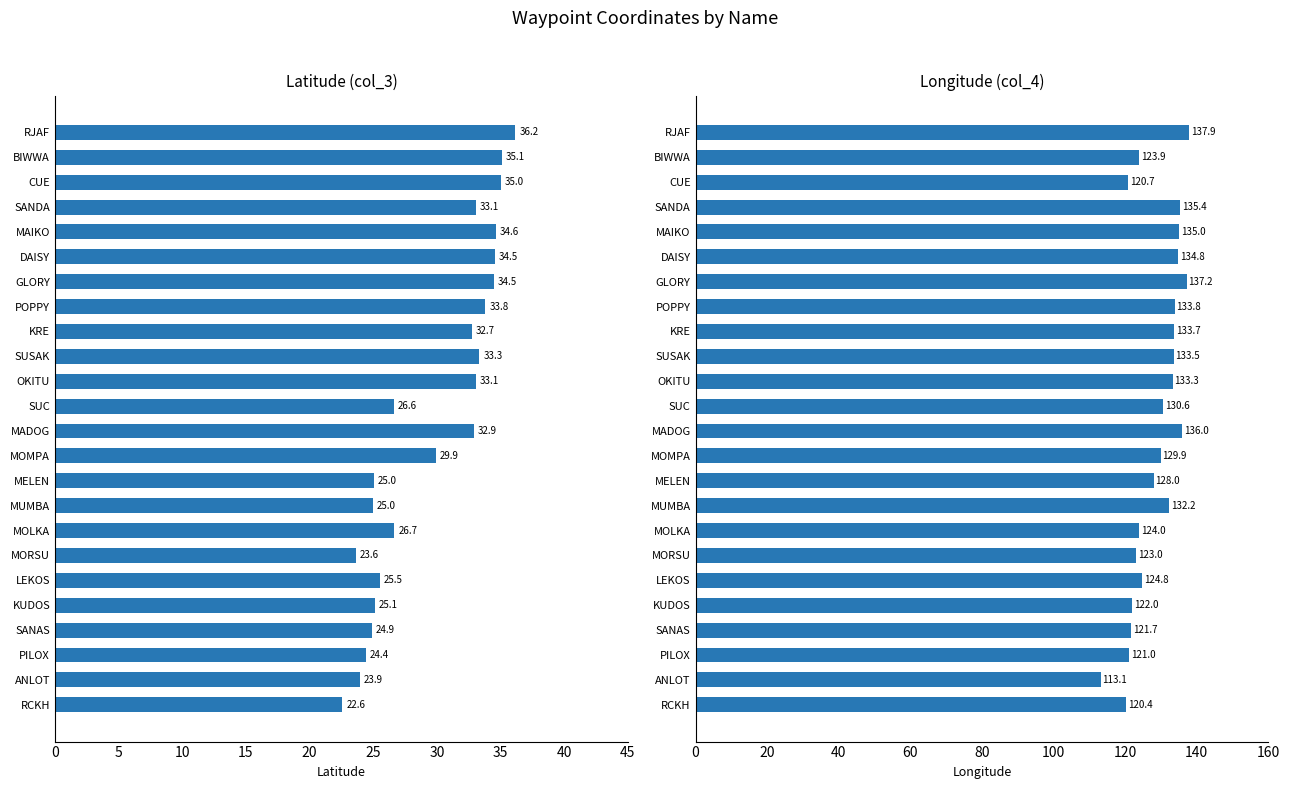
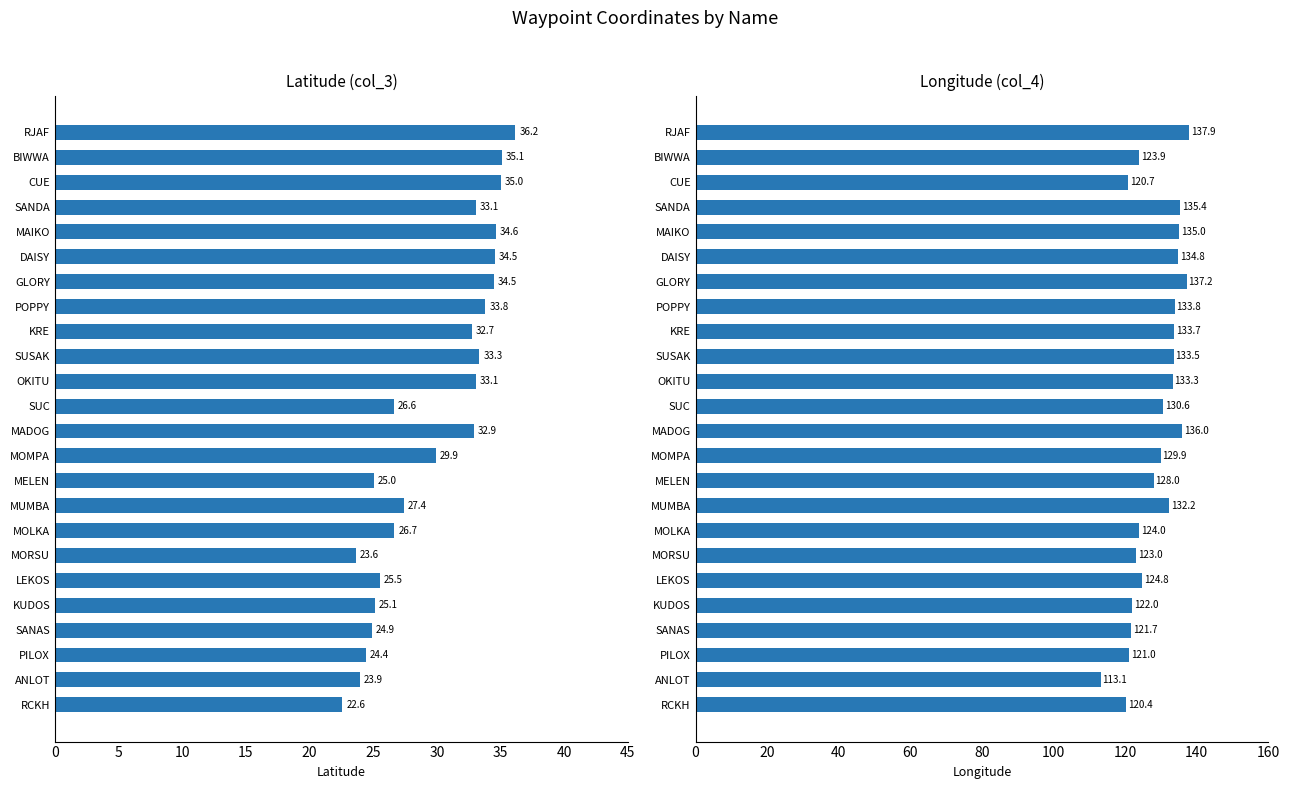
Latitude (col_3), MUMBA: 25.0 -> 27.4
